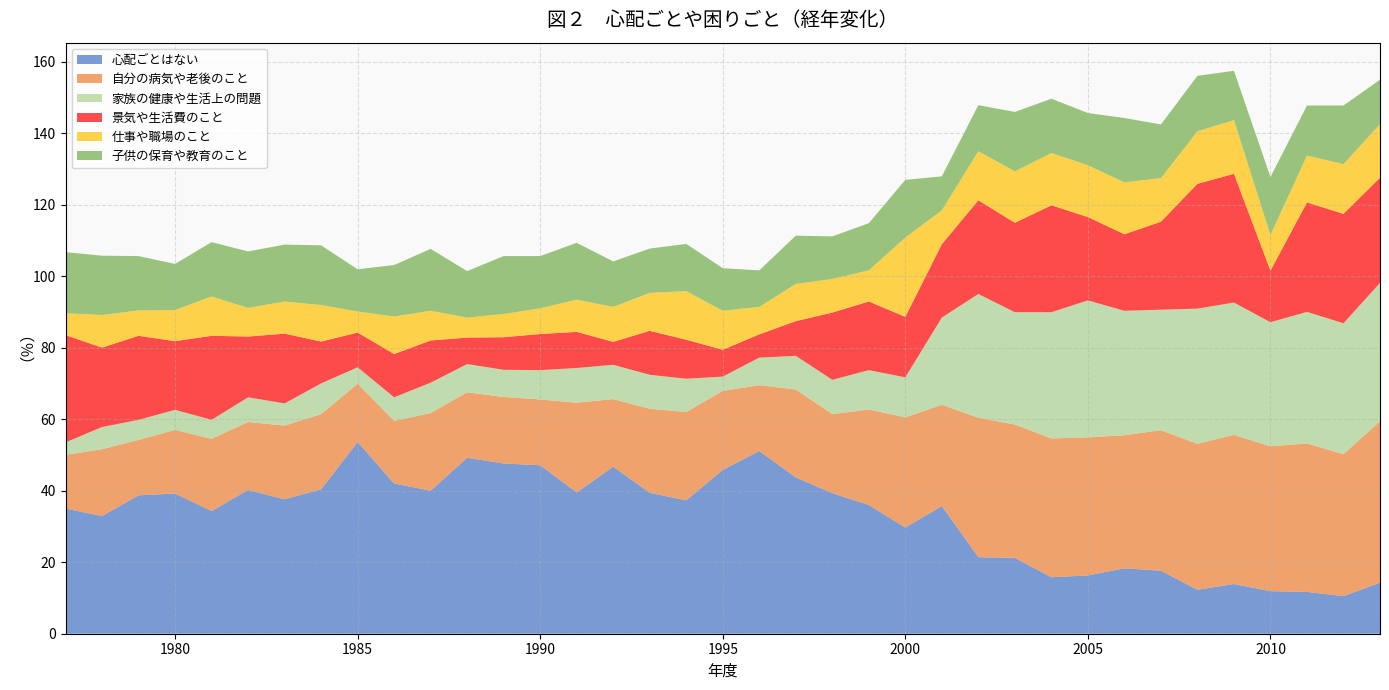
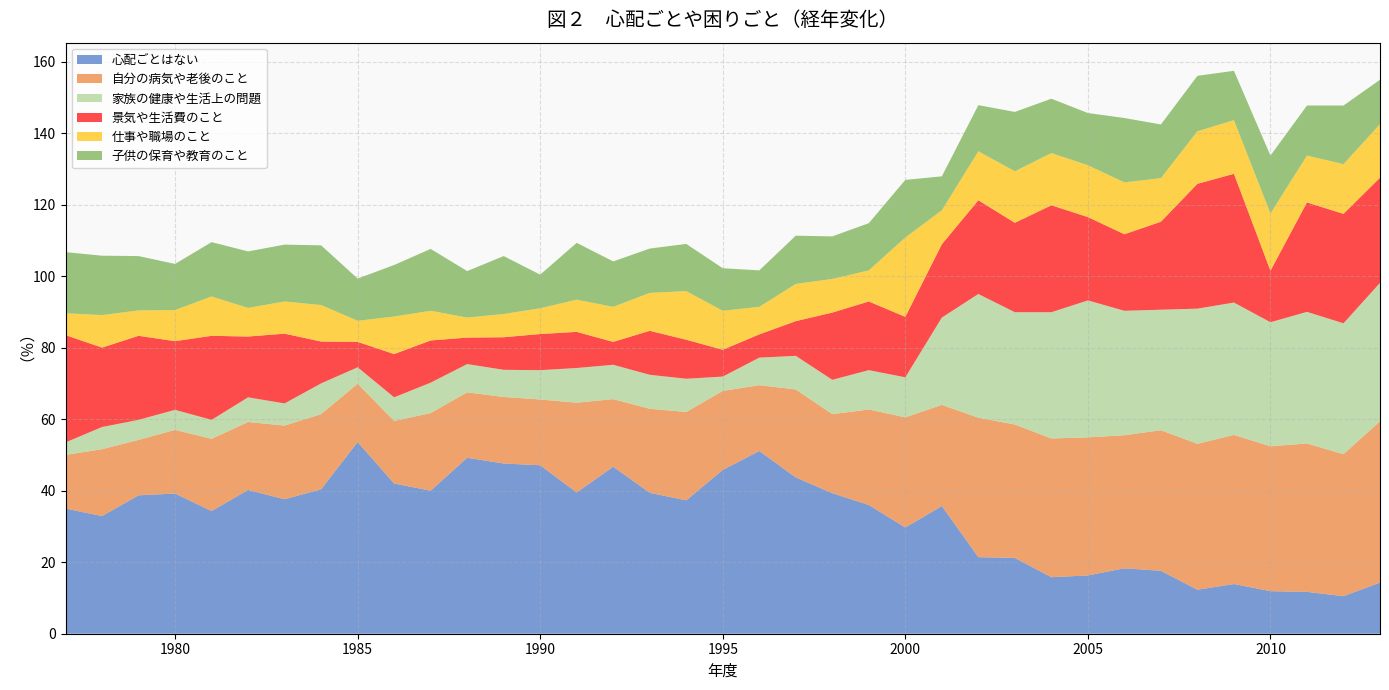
景気や生活費のこと, 1985: 10 -> 7
子供の保育や教育のこと, 1990: 15 -> 9
仕事や職場のこと, 2010: 10 -> 16
